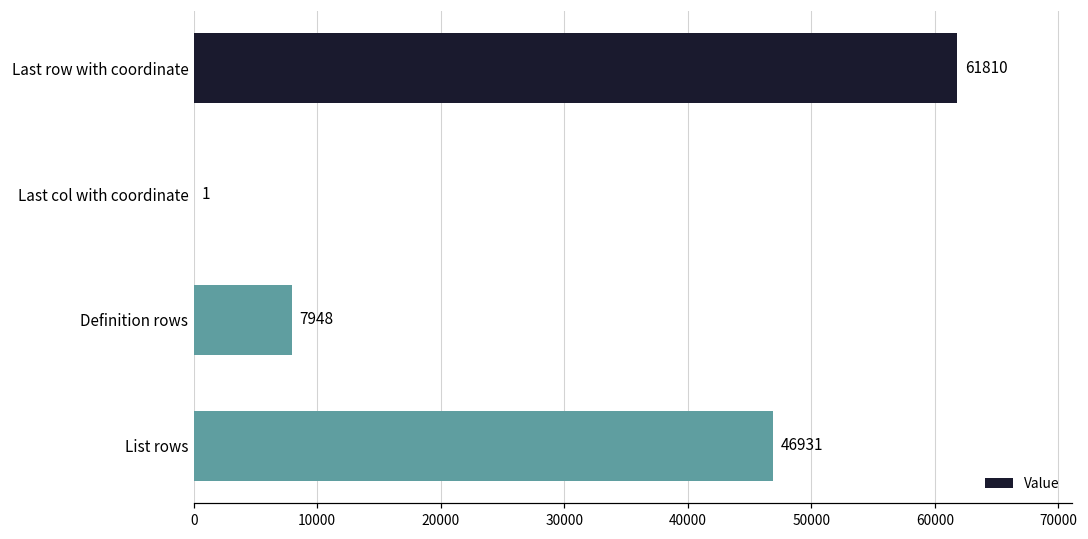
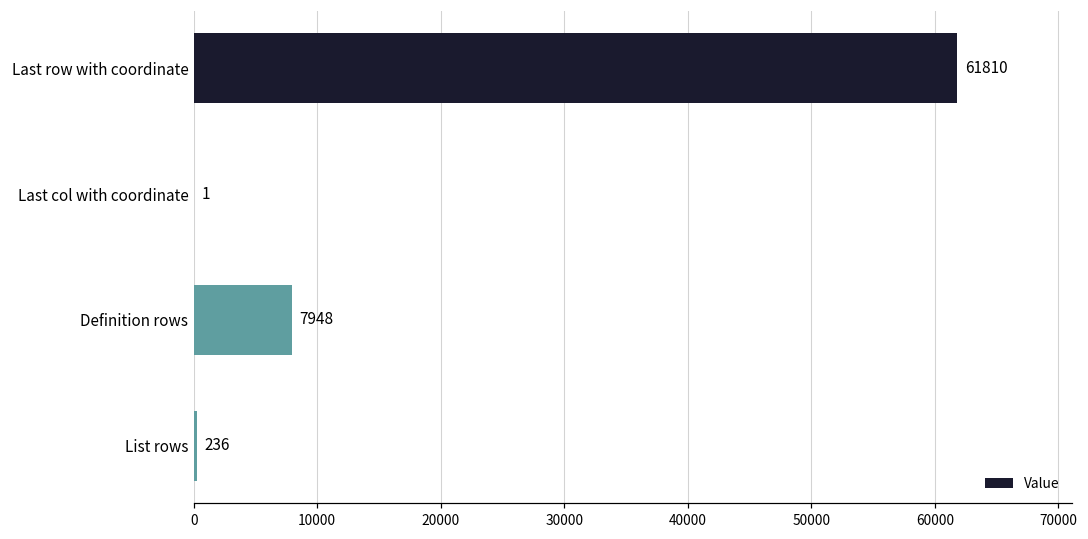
List rows: 46931 -> 236
